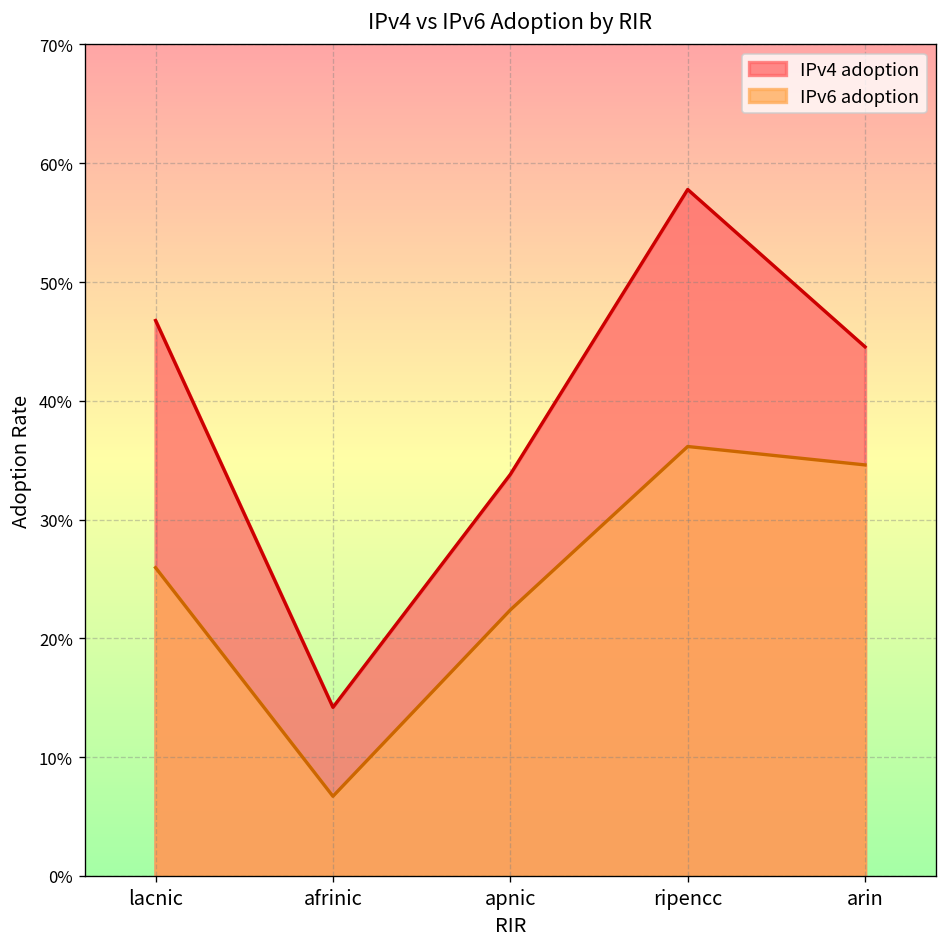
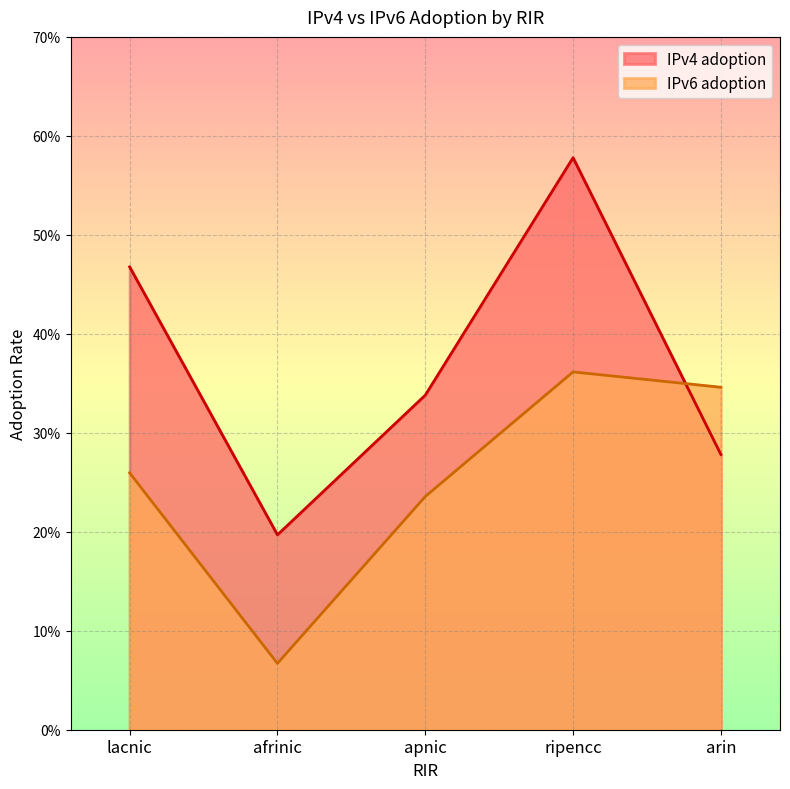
IPv4 adoption, afrinic: 14% -> 20%
IPv6 adoption, apnic: 22% -> 24%
IPv4 adoption, arin: 45% -> 28%
